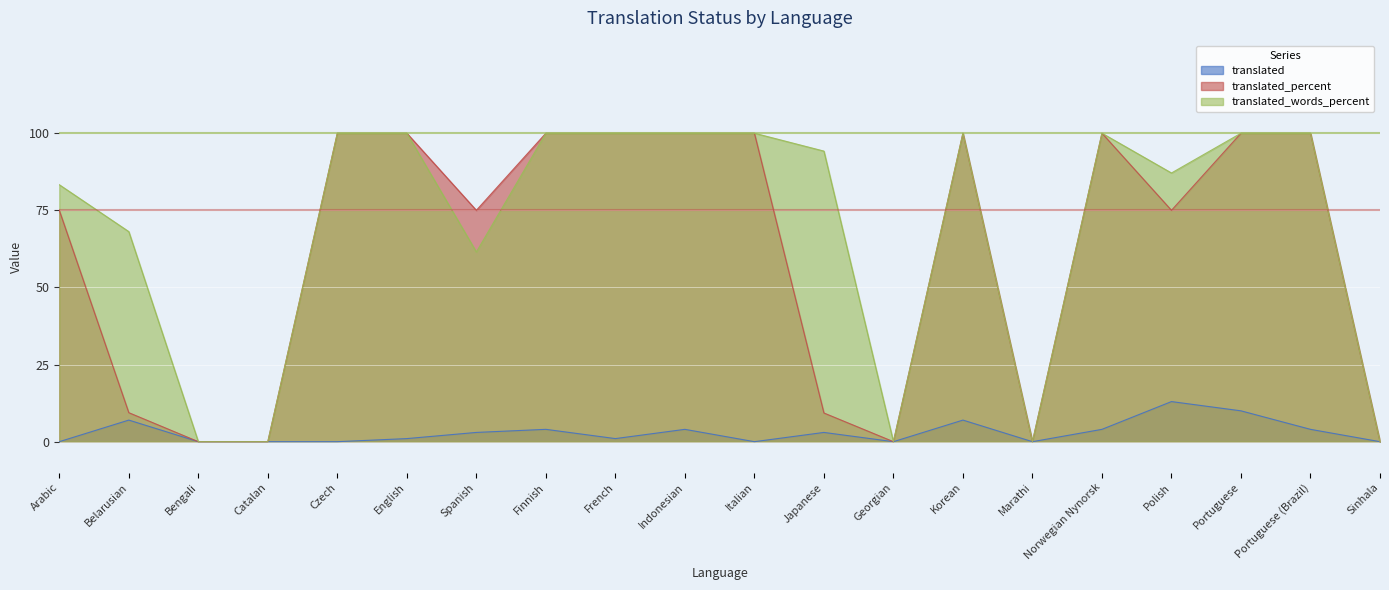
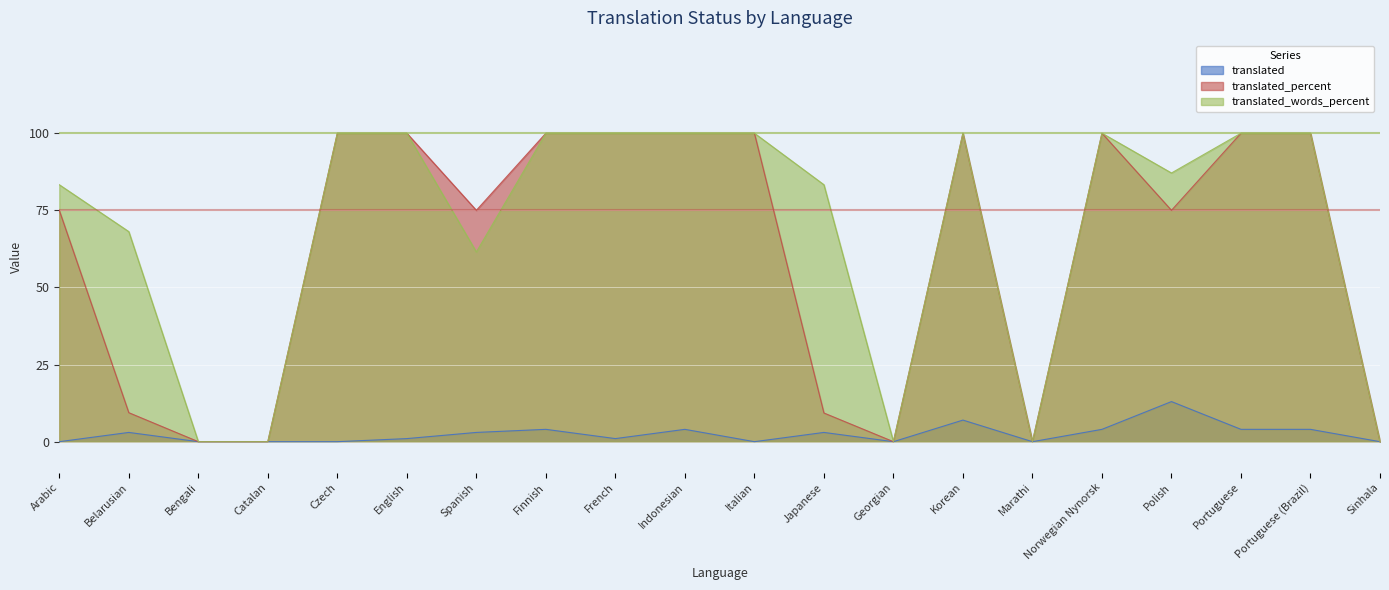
translated, Belarusian: 7 -> 3
translated_words_percent, Japanese: 94 -> 83
translated, Portuguese: 10 -> 4
